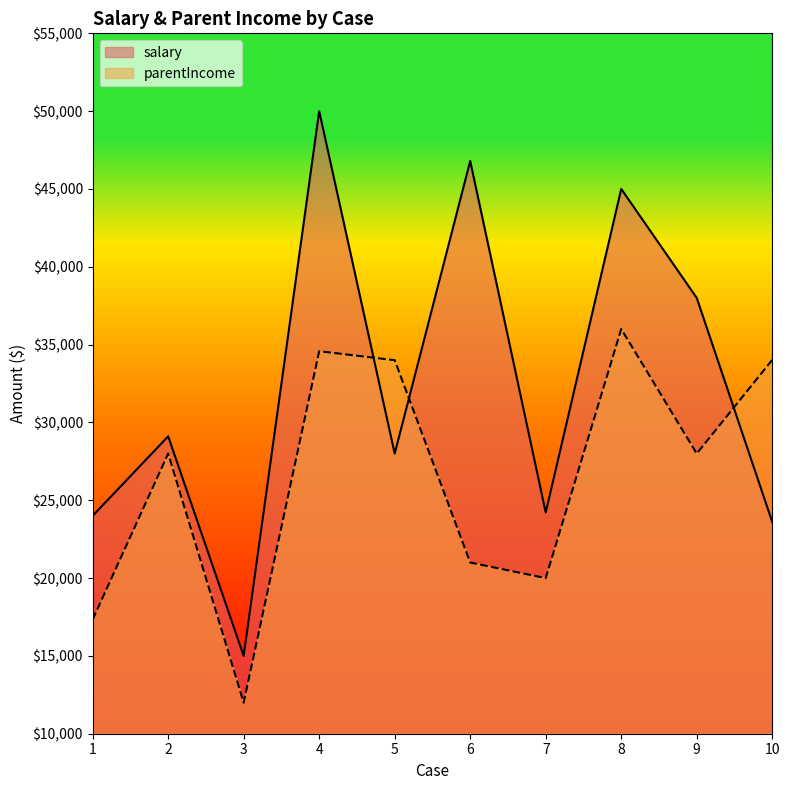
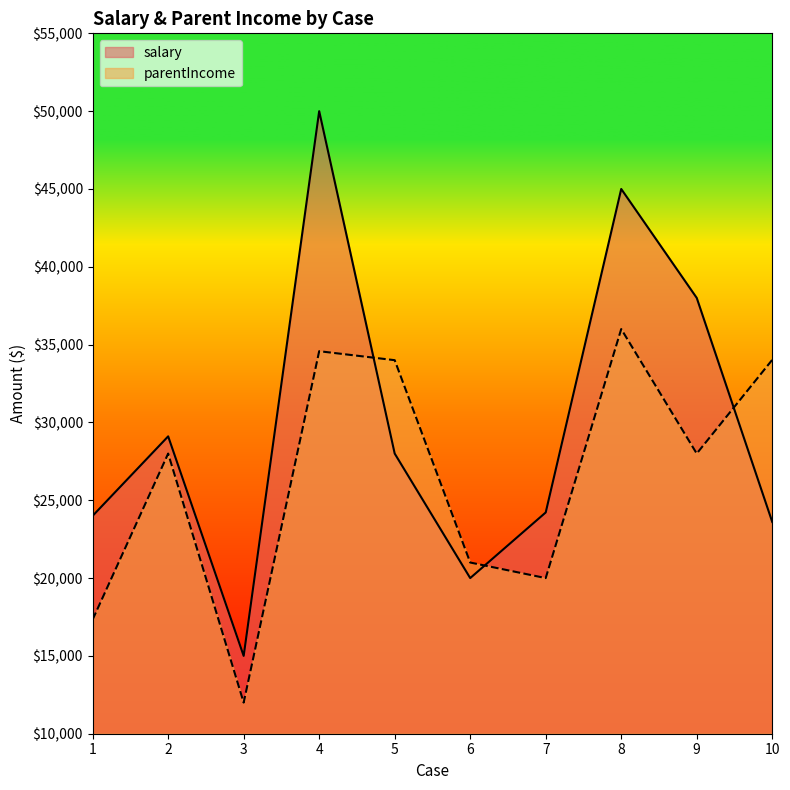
salary, 6: $46,800 -> $20,000
